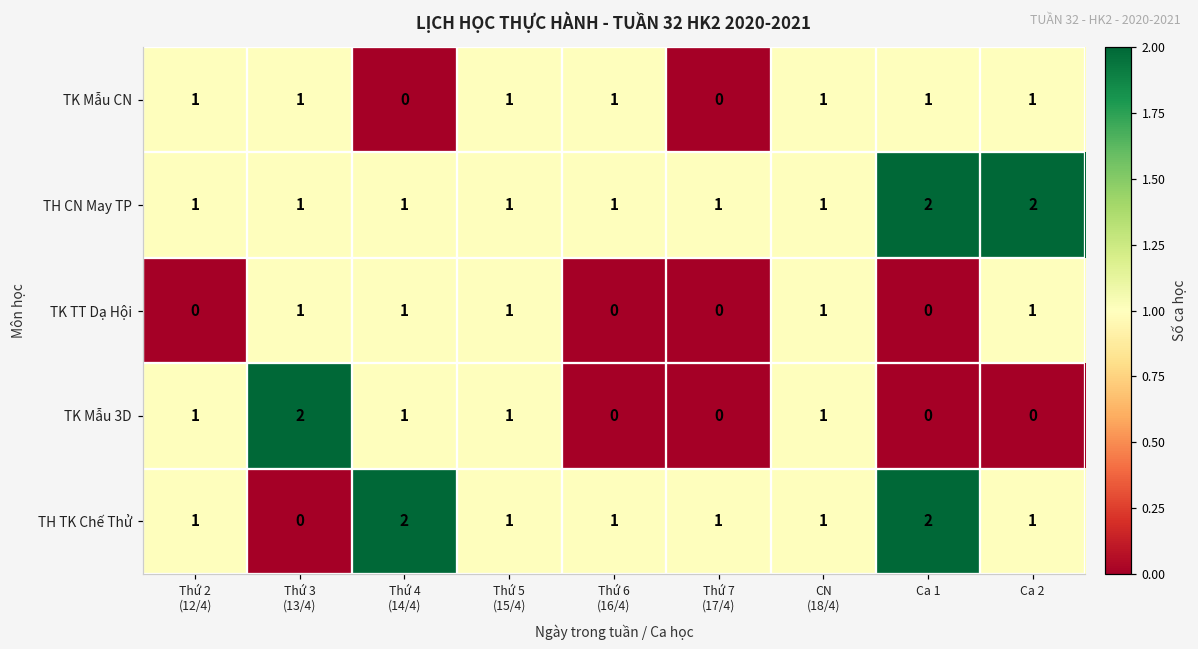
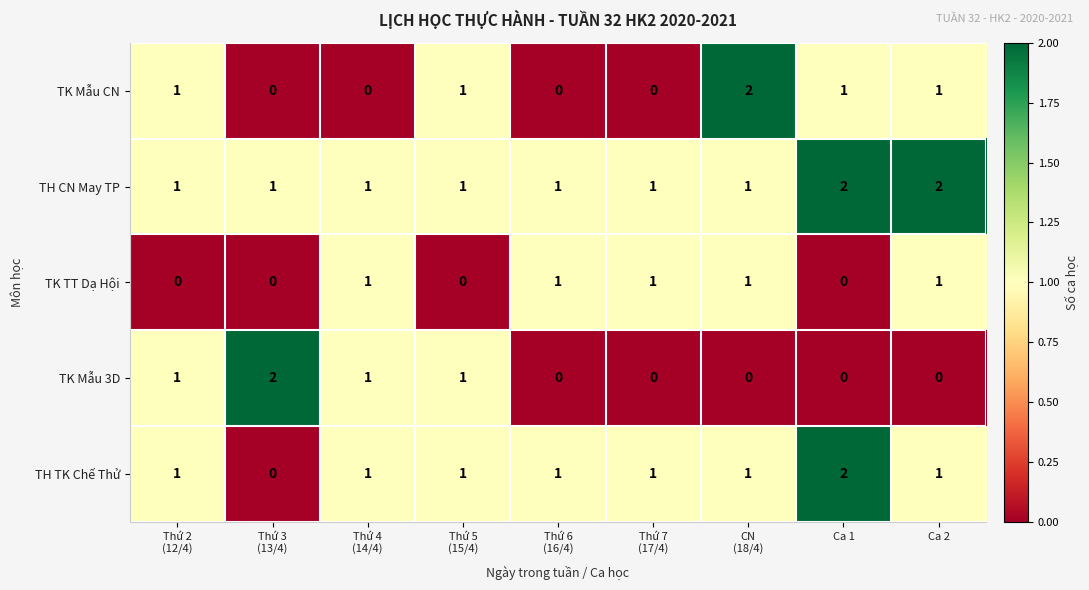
TK Mẫu CN, Thứ 3 (13/4): 1 -> 0
TK Mẫu CN, Thứ 6 (16/4): 1 -> 0
TK Mẫu CN, CN (18/4): 1 -> 2
TK TT Dạ Hội, Thứ 3 (13/4): 1 -> 0
TK TT Dạ Hội, Thứ 5 (15/4): 1 -> 0
TK TT Dạ Hội, Thứ 6 (16/4): 0 -> 1
TK TT Dạ Hội, Thứ 7 (17/4): 0 -> 1
TK Mẫu 3D, CN (18/4): 1 -> 0
TH TK Chế Thử, Thứ 4 (14/4): 2 -> 1
